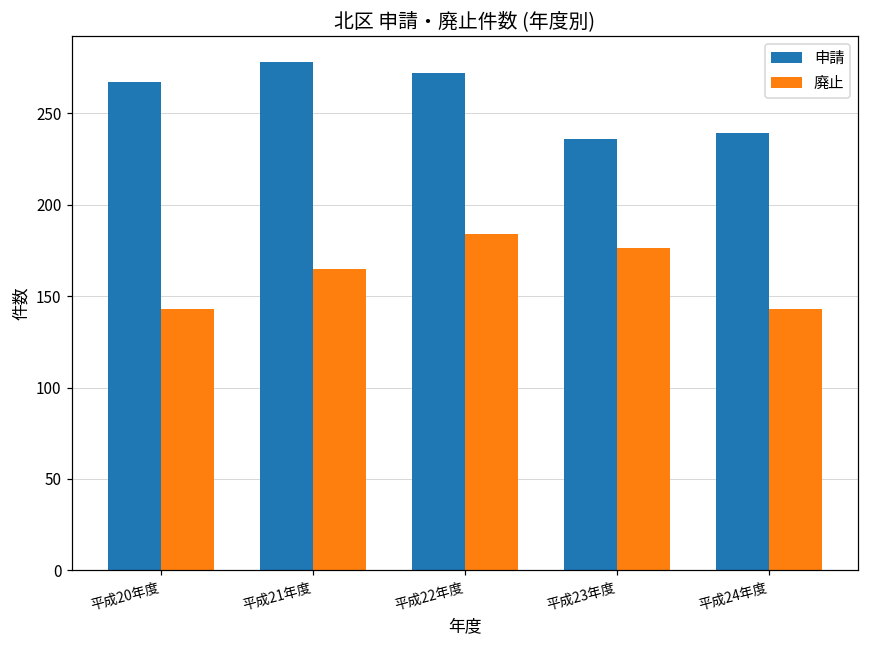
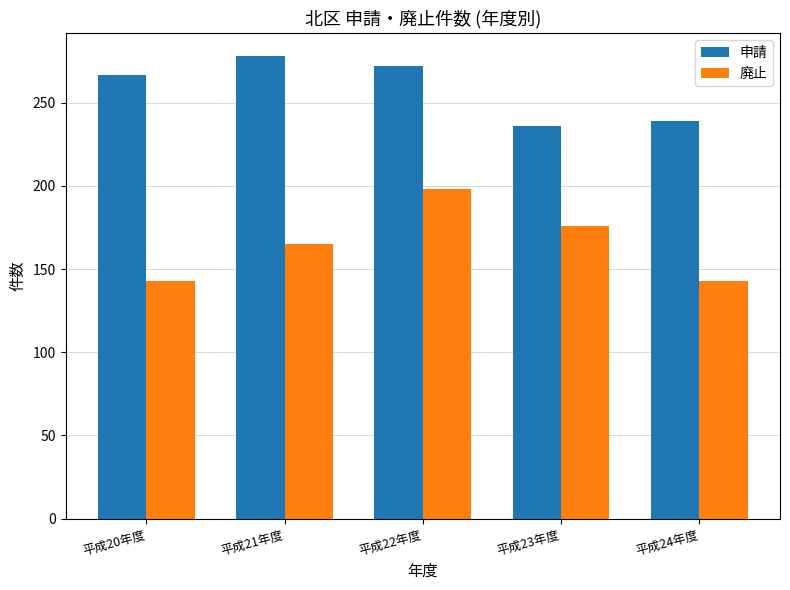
廃止, 平成22年度: 184 -> 198
